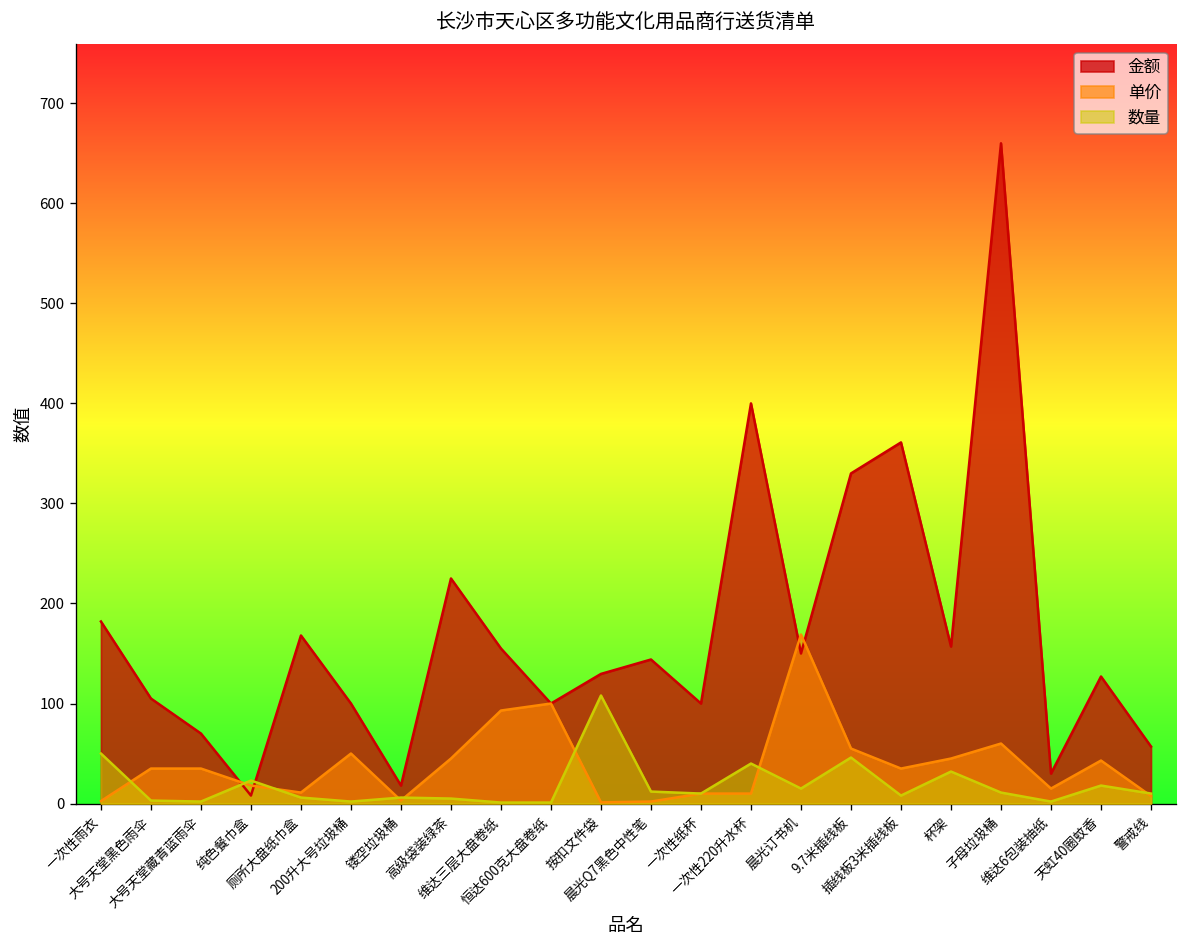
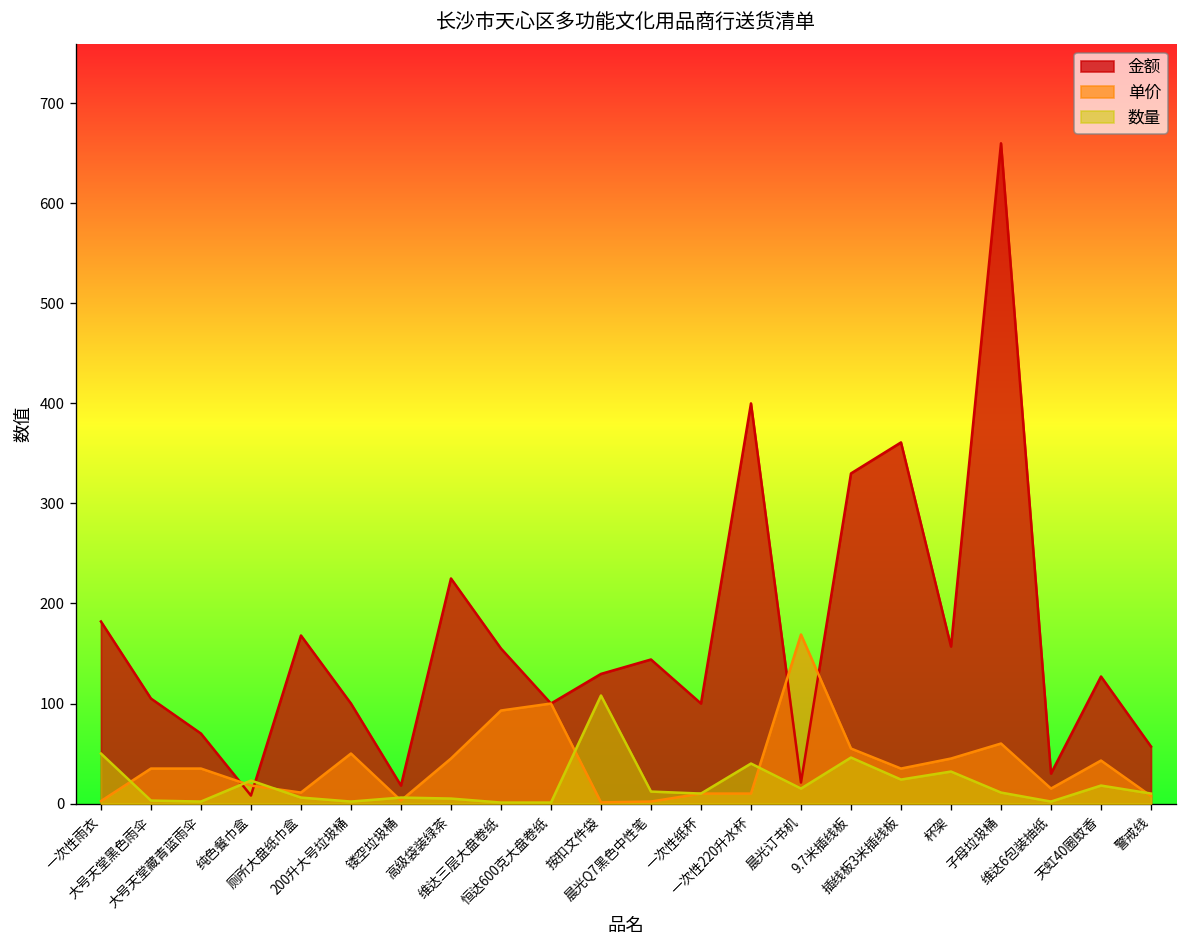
金额, 晨光订书机: 150 -> 20
数量, 插线板3米插线板: 10 -> 20
